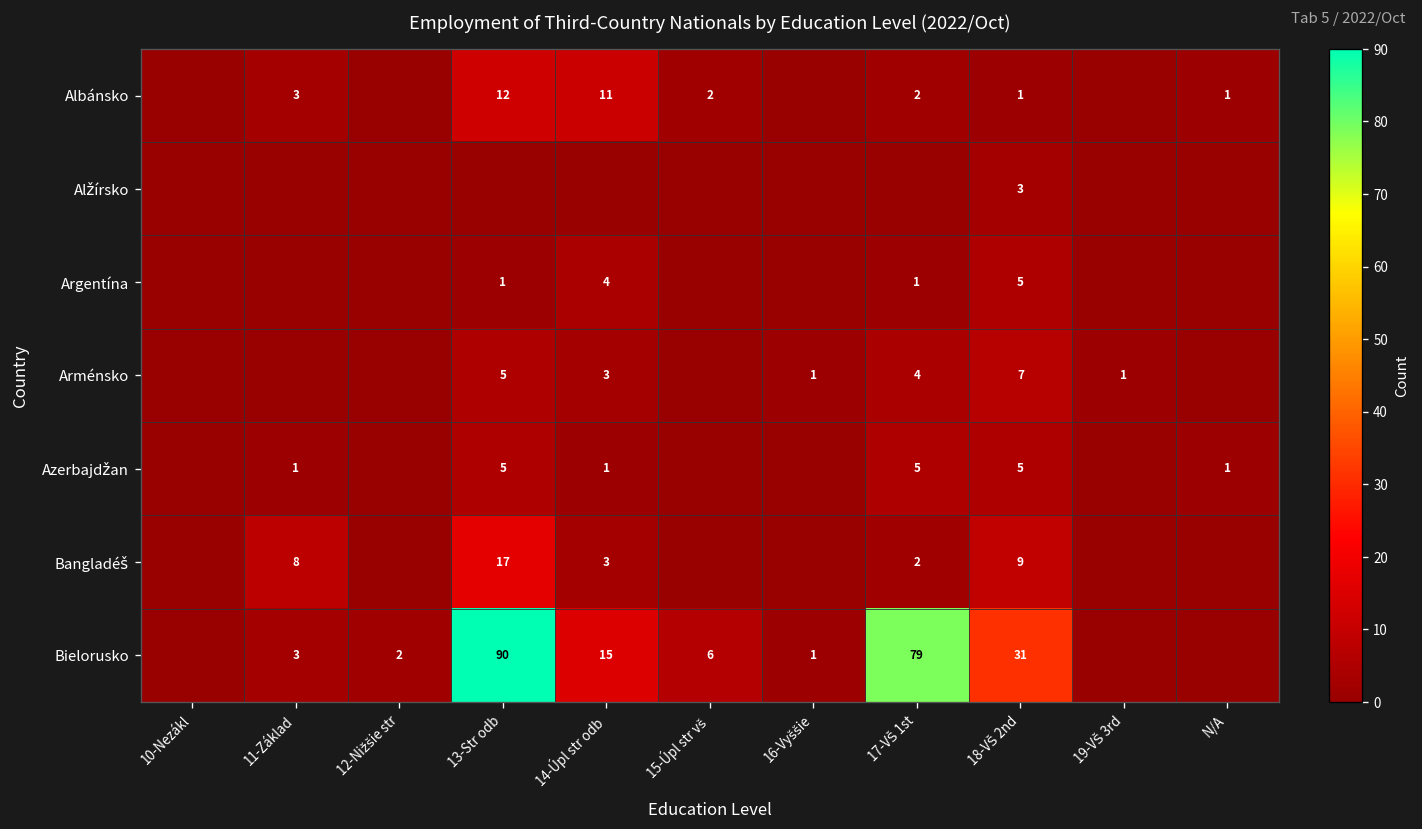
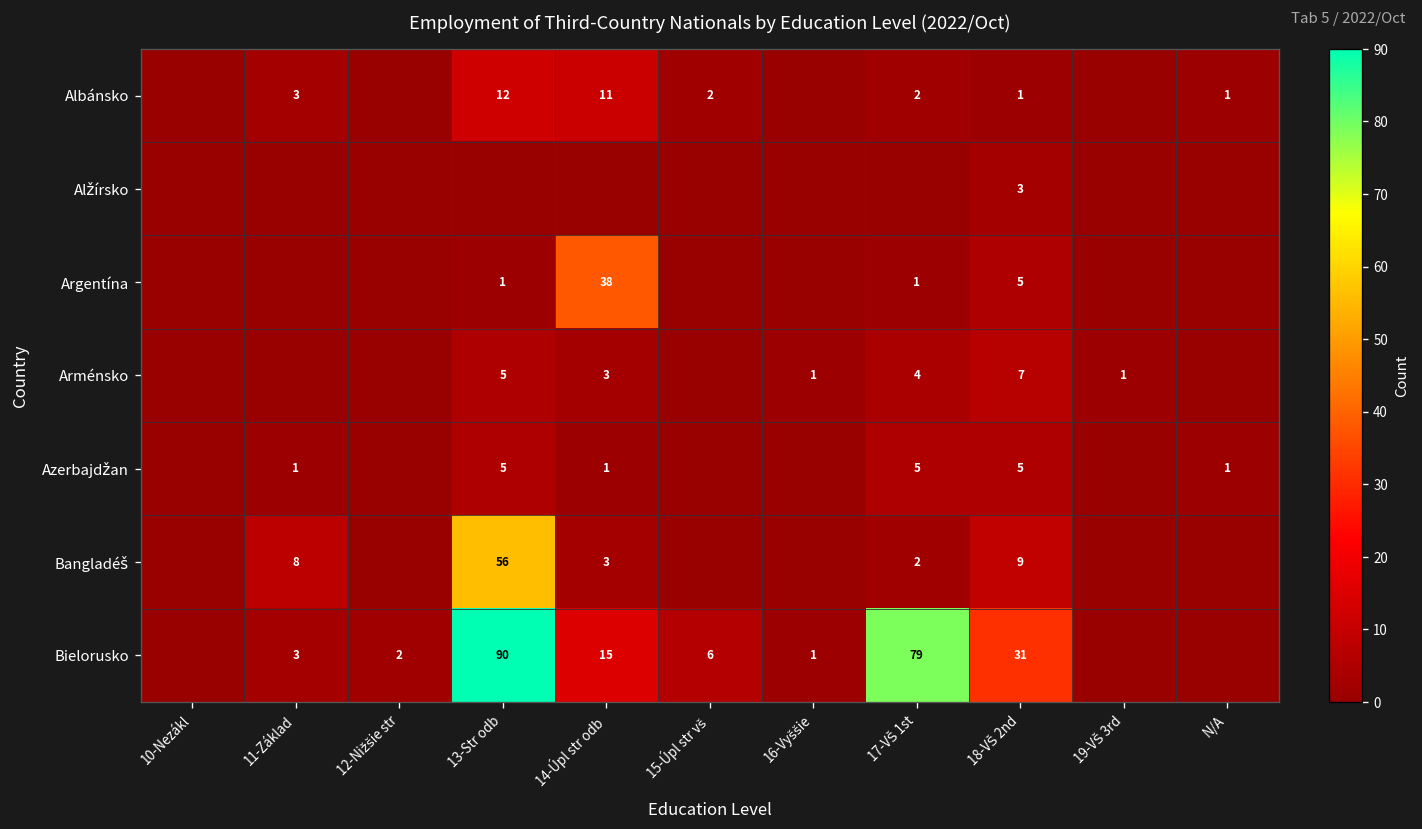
Argentína, 14-Úpl str odb: 4 -> 38
Bangladéš, 13-Str odb: 17 -> 56
